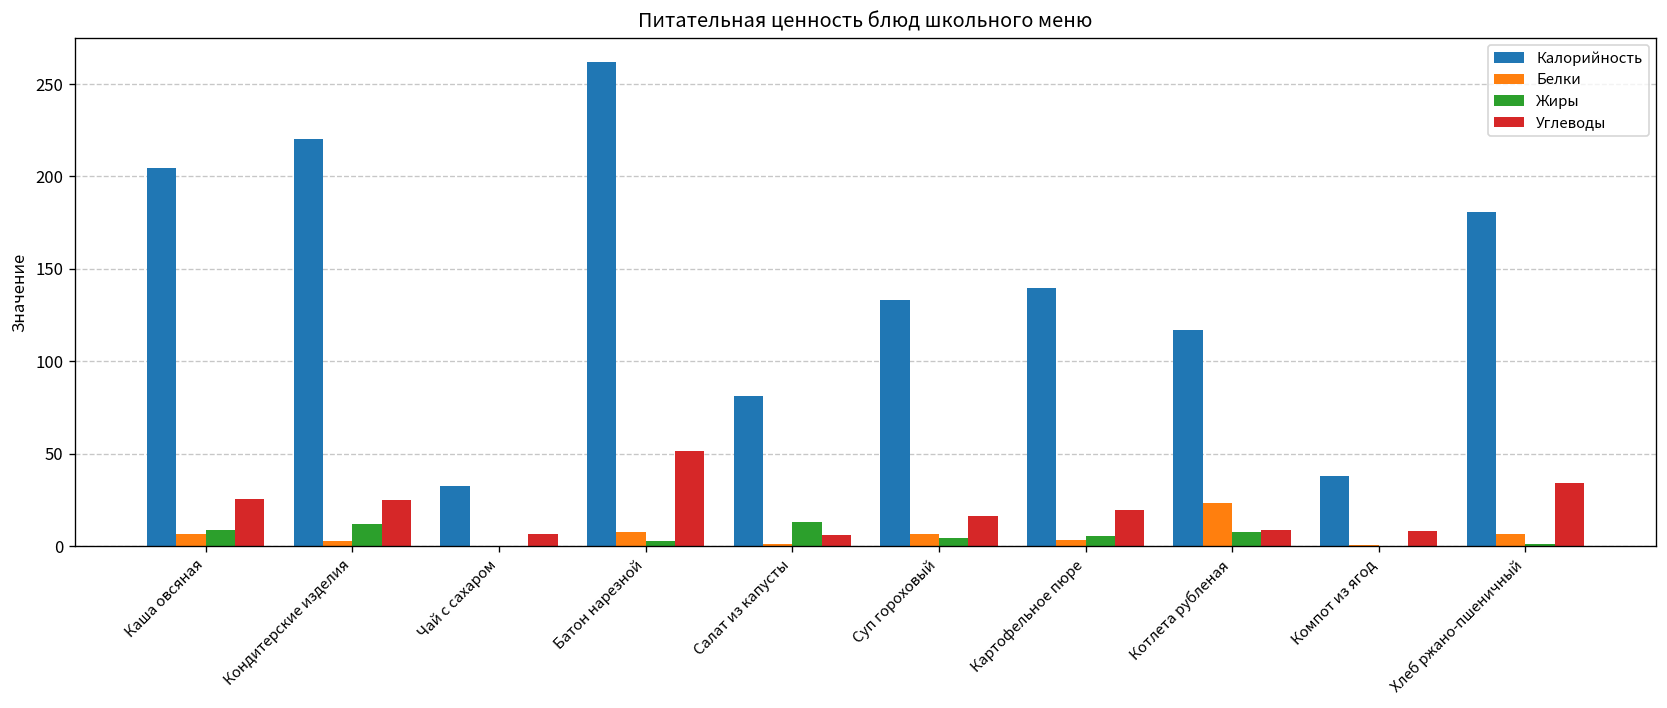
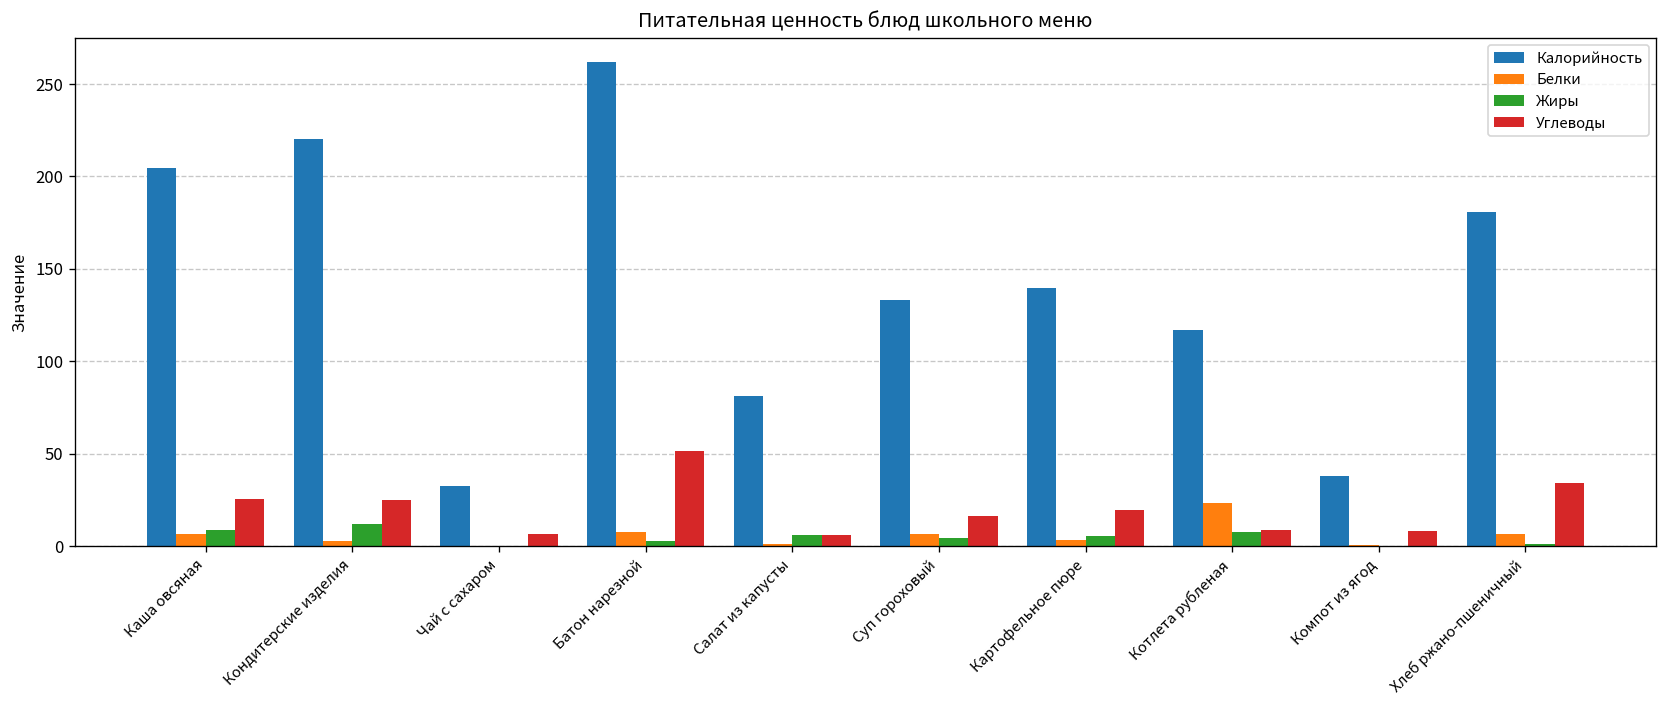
Жиры, Салат из капусты: 13 -> 6
